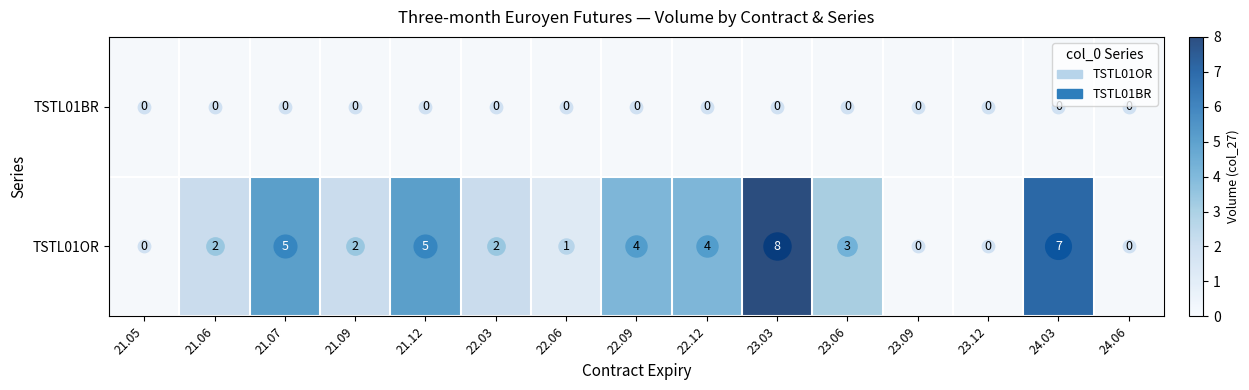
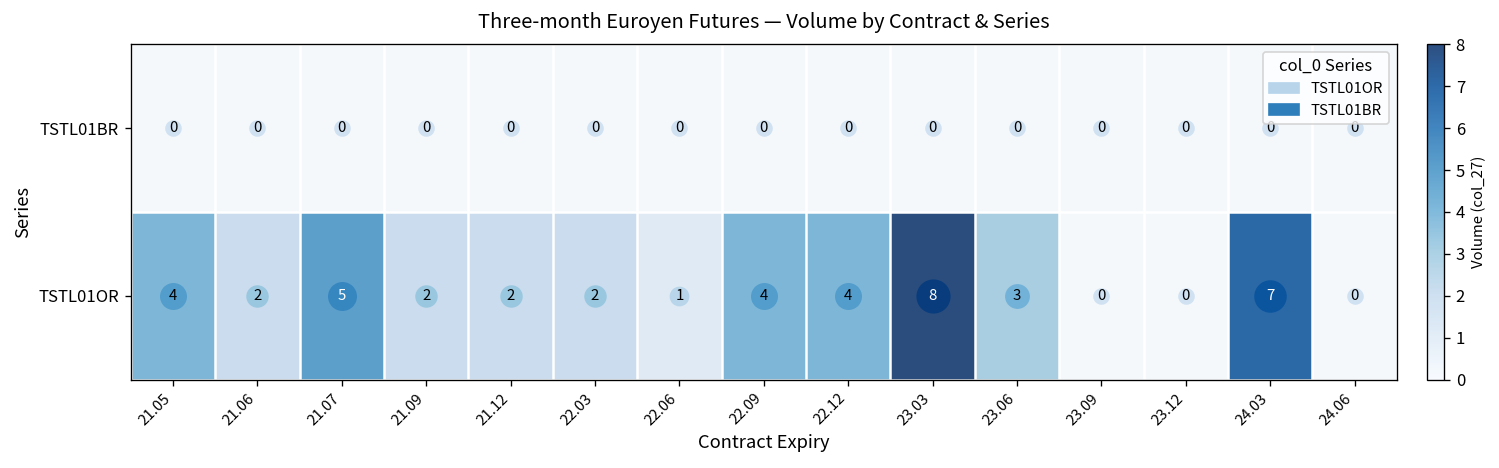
TSTL01OR, 21.05: 0 -> 4
TSTL01OR, 21.12: 5 -> 2
